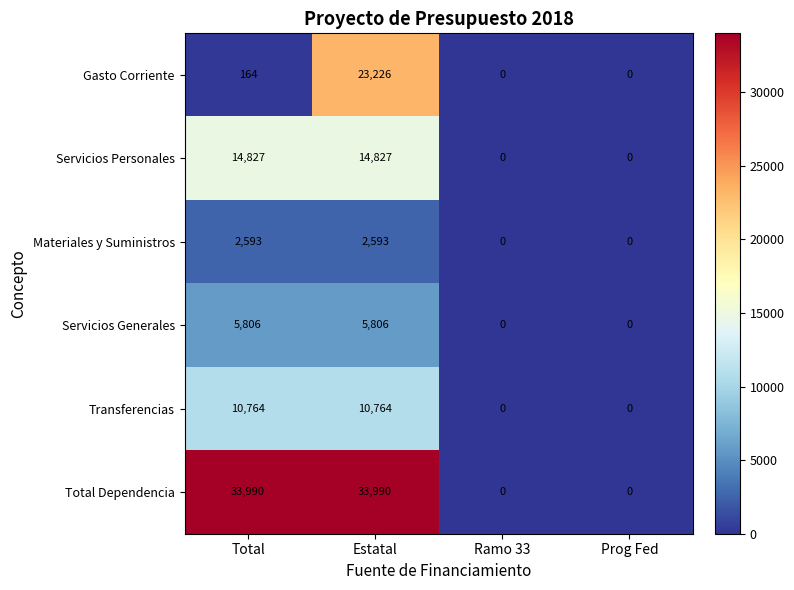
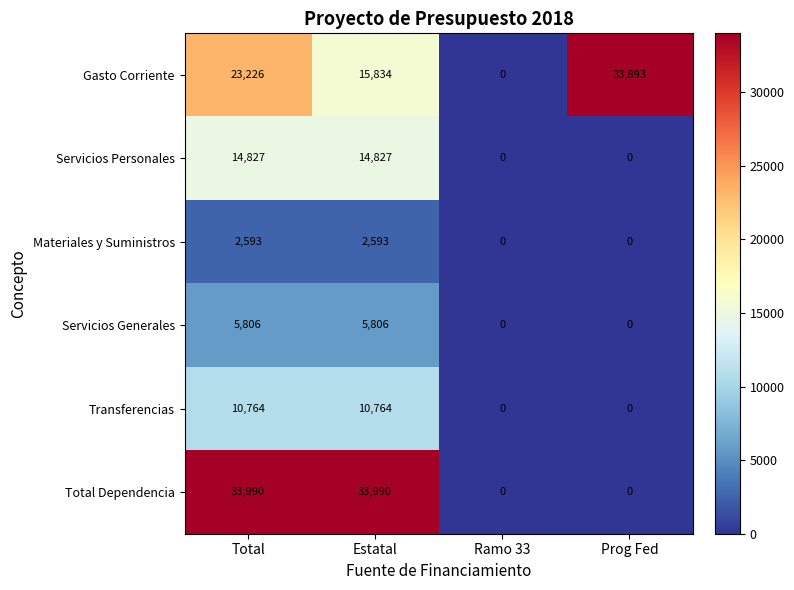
Gasto Corriente, Total: 164 -> 23,226
Gasto Corriente, Estatal: 23,226 -> 15,834
Gasto Corriente, Prog Fed: 0 -> 33,893
